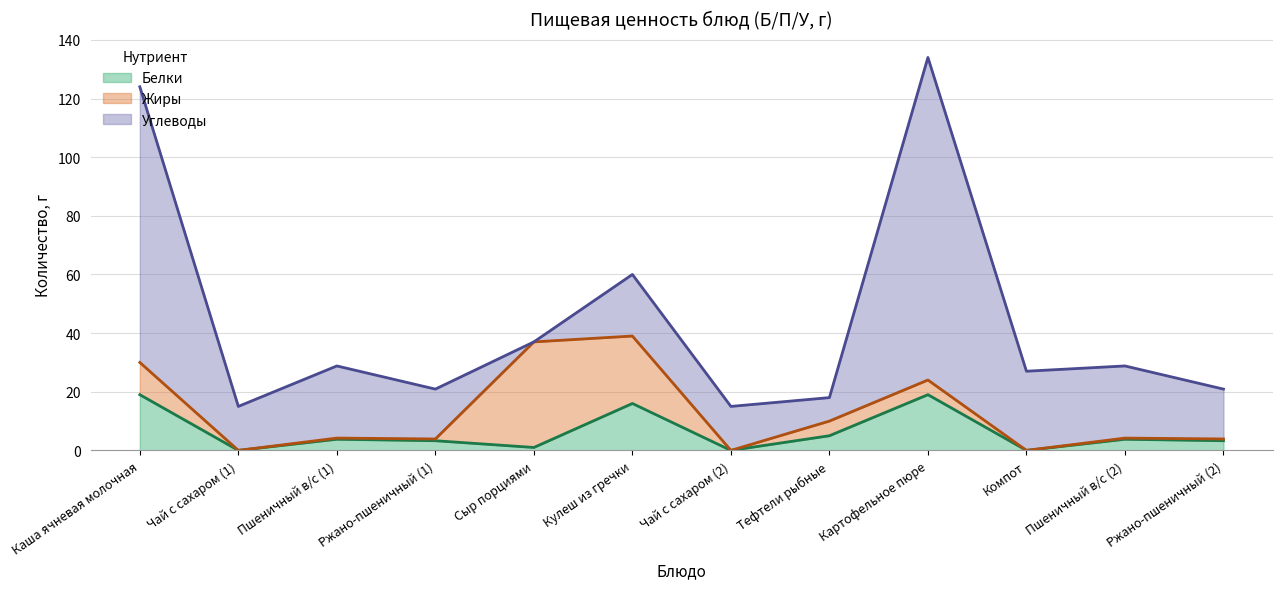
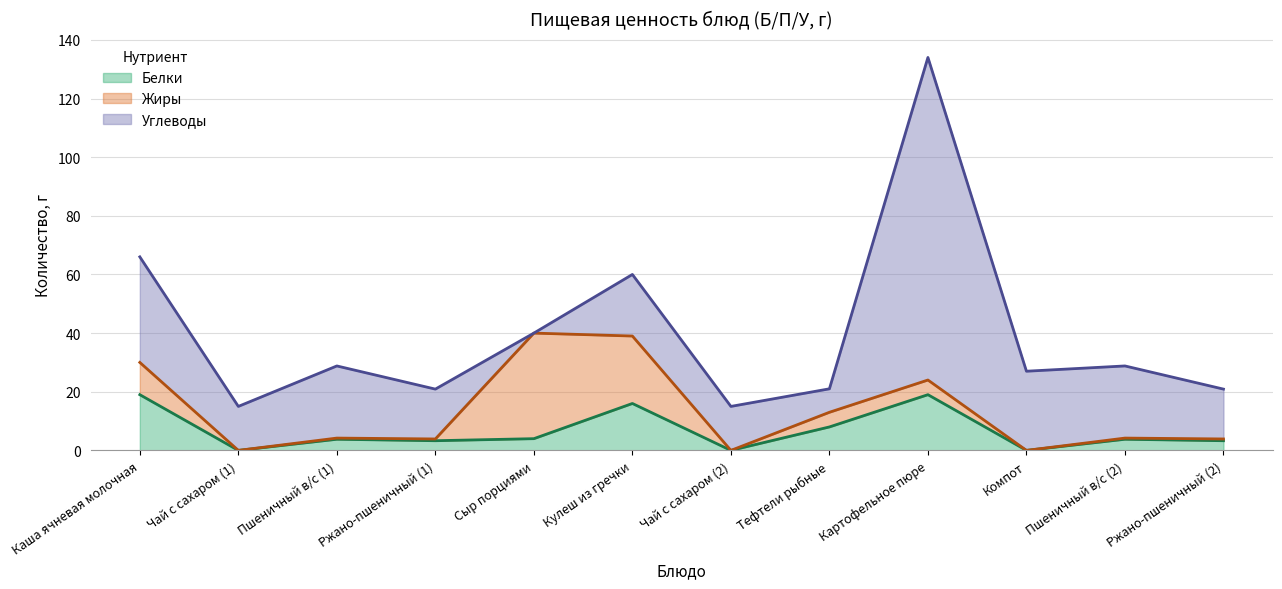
Углеводы, Каша ячневая молочная: 94 -> 36
Белки, Сыр порциями: 1 -> 4
Белки, Тефтели рыбные: 5 -> 8
